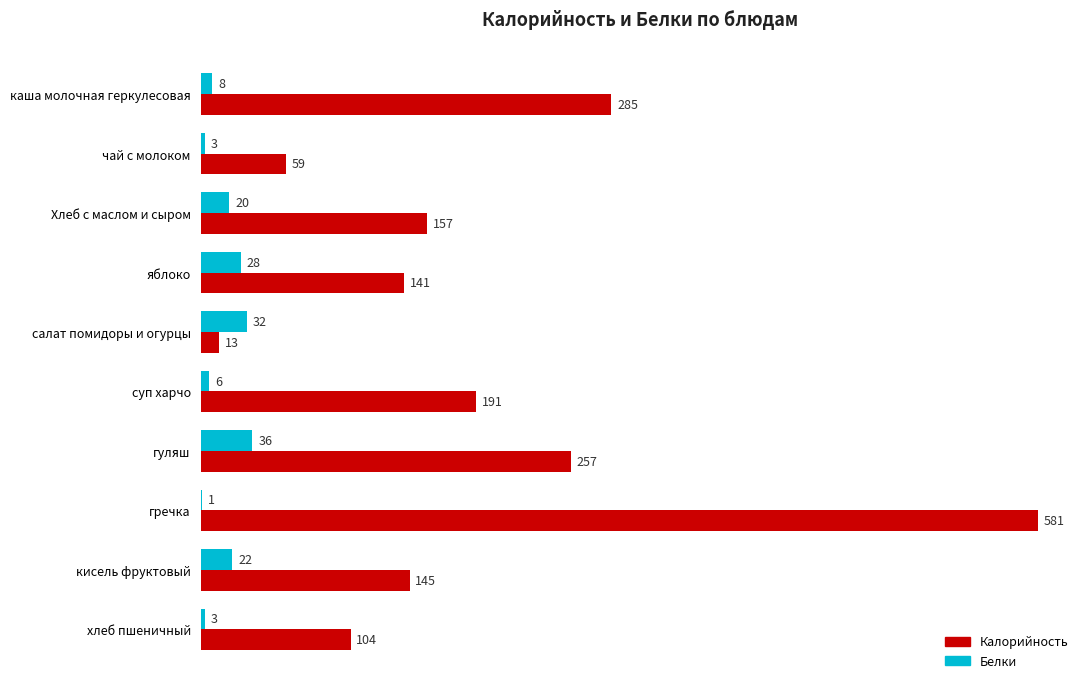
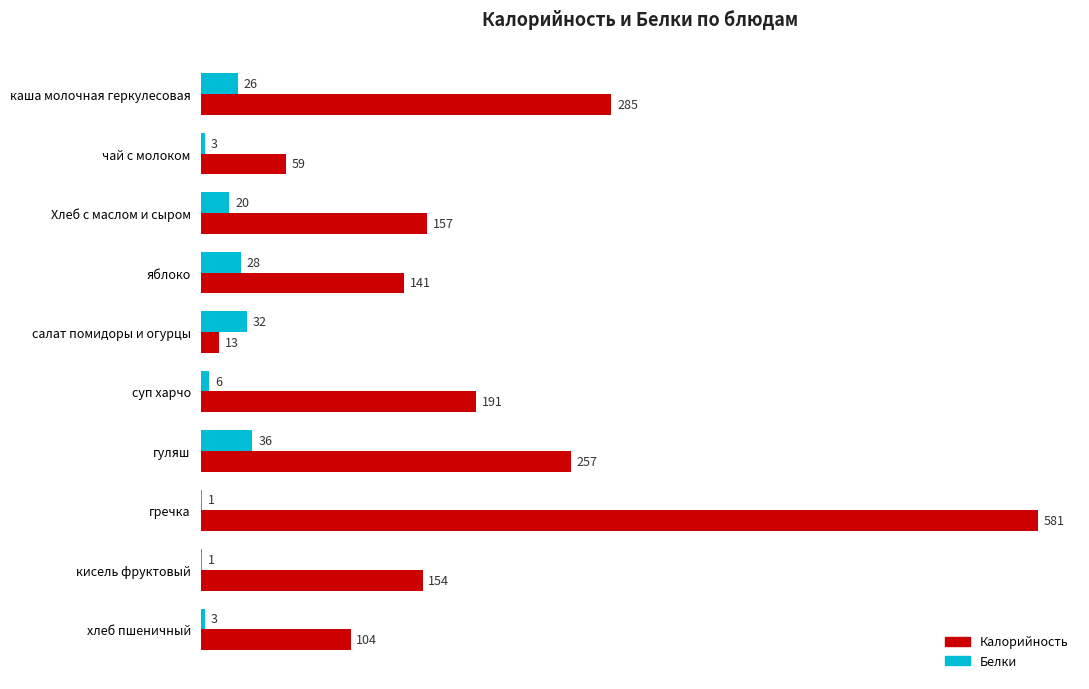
Белки, каша молочная геркулесовая: 8 -> 26
Белки, кисель фруктовый: 22 -> 1
Калорийность, кисель фруктовый: 145 -> 154
